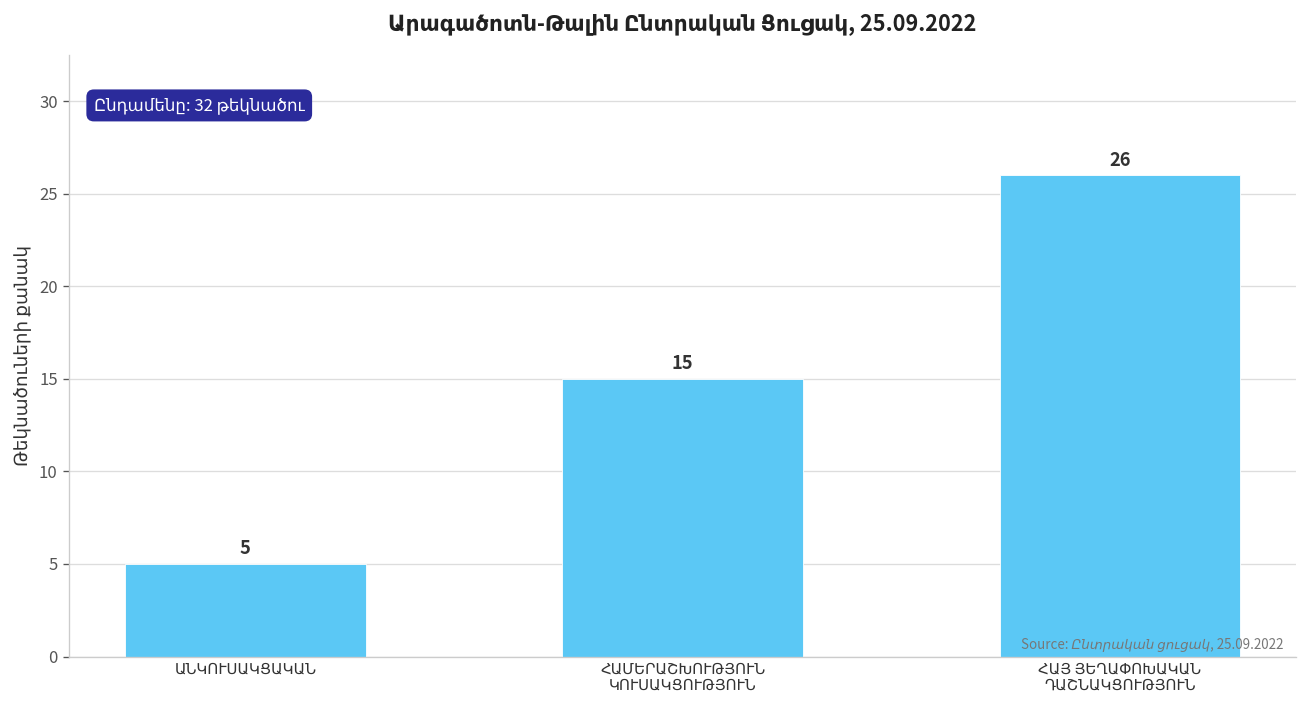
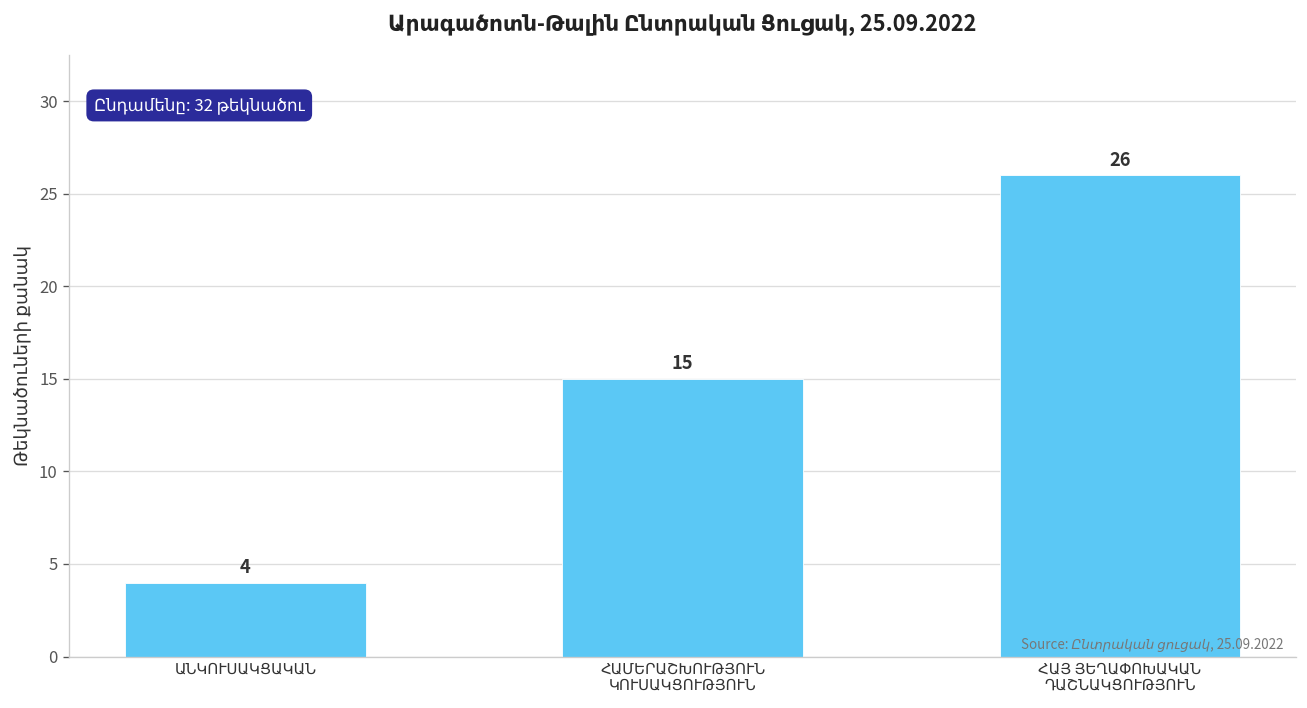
ԱՆԿՈՒՍԱԿՑԱԿԱՆ: 5 -> 4
